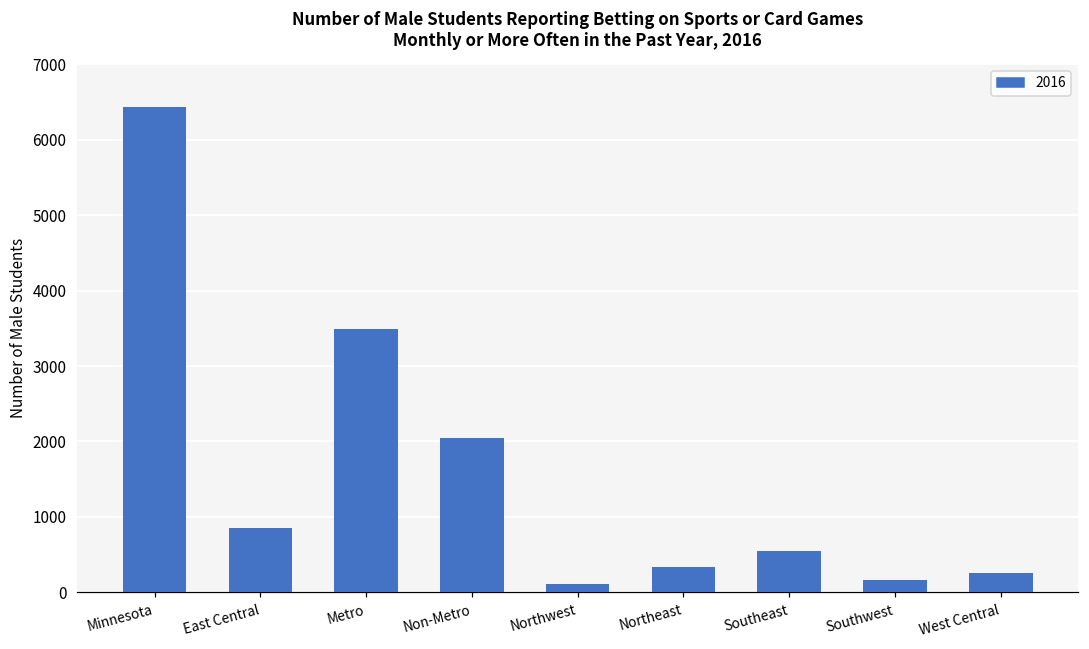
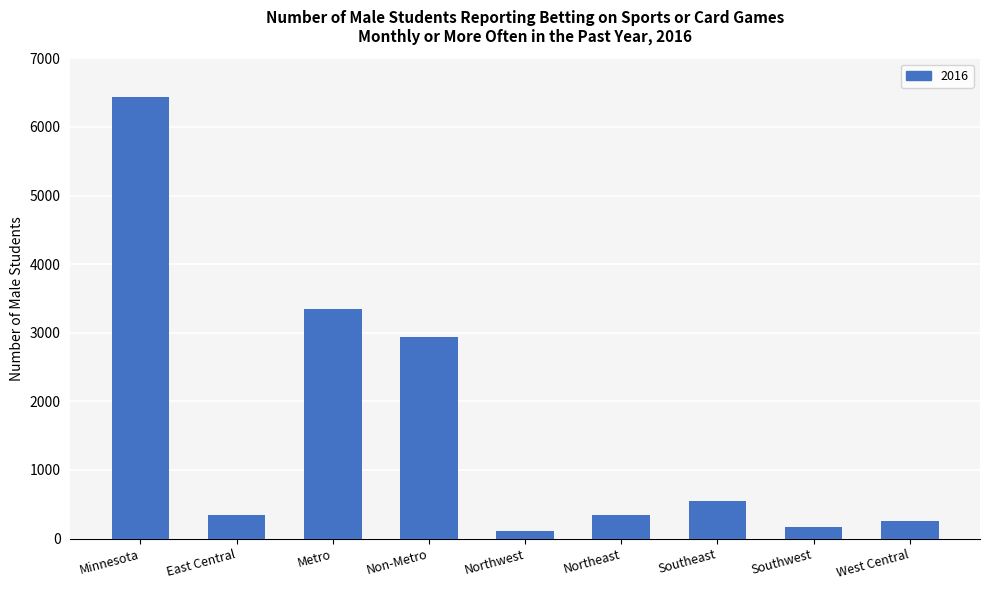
East Central: 900 -> 300
Metro: 3500 -> 3400
Non-Metro: 2000 -> 2900
